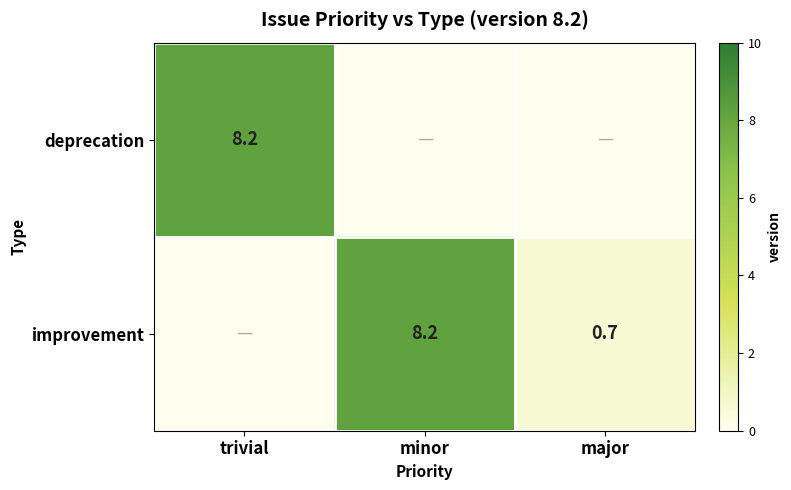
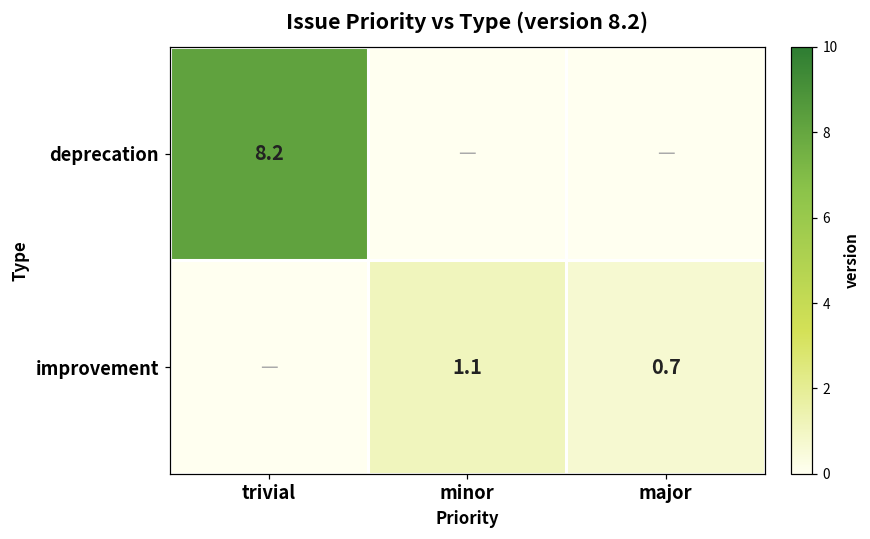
improvement, minor: 8.2 -> 1.1
